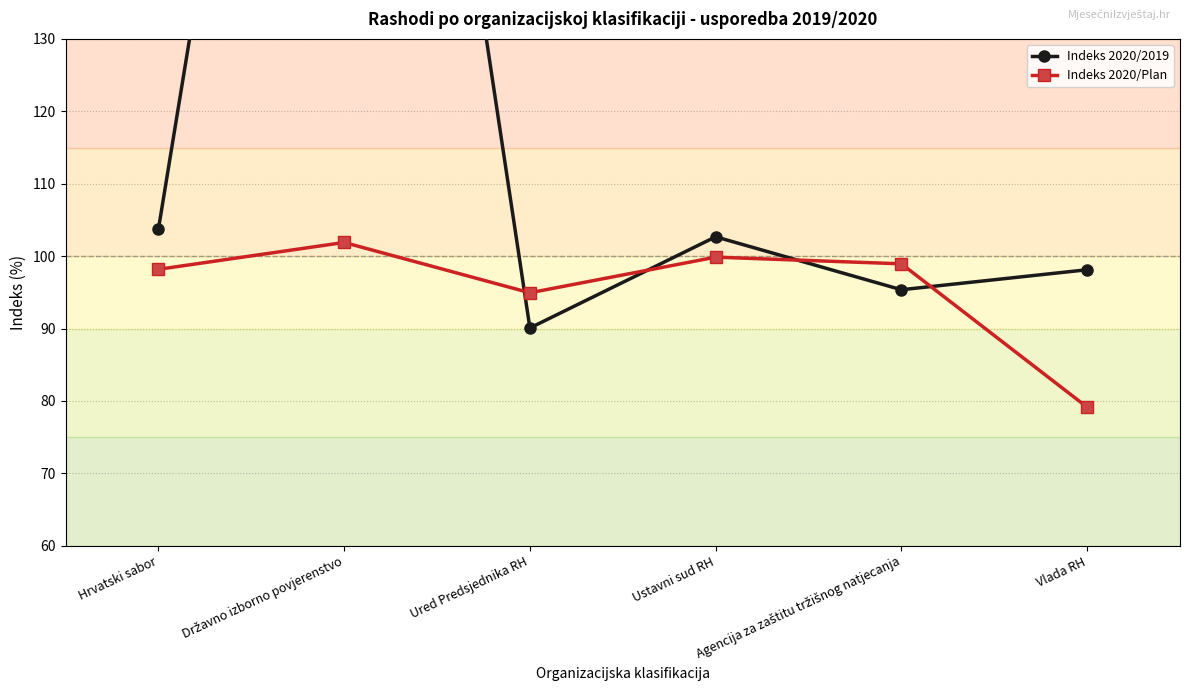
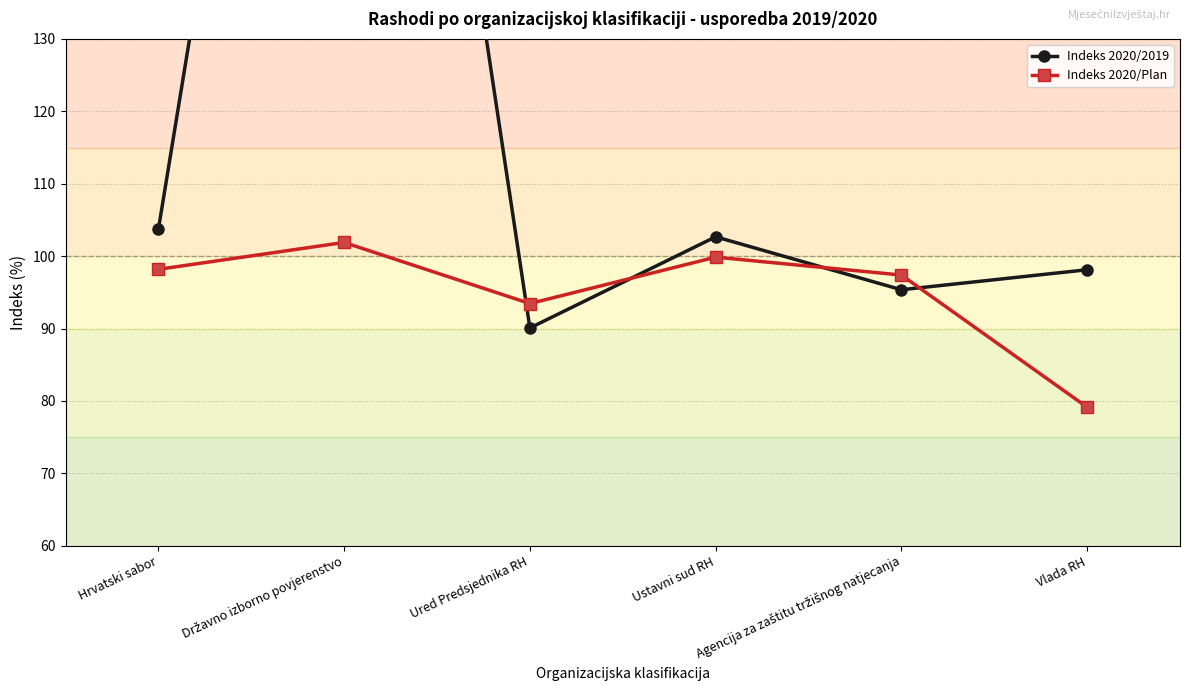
Indeks 2020/Plan, Ured Predsjednika RH: 95 -> 93
Indeks 2020/Plan, Agencija za zaštitu tržišnog natjecanja: 99 -> 97
